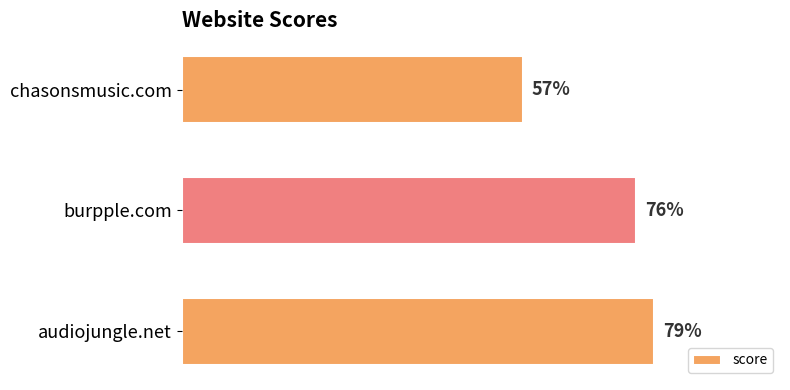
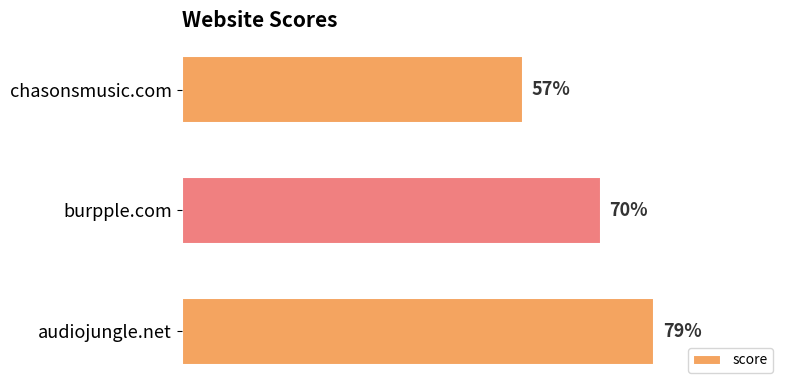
burpple.com: 76% -> 70%
